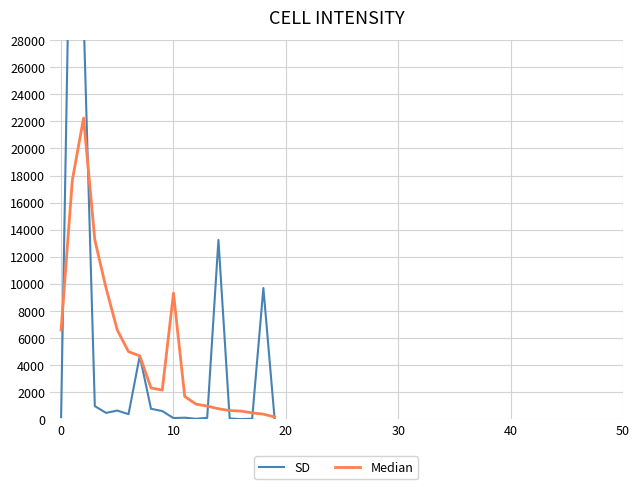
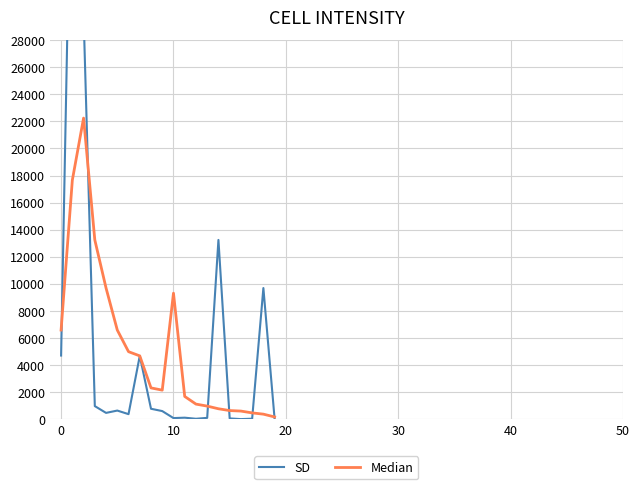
SD, 0: 200 -> 4700
